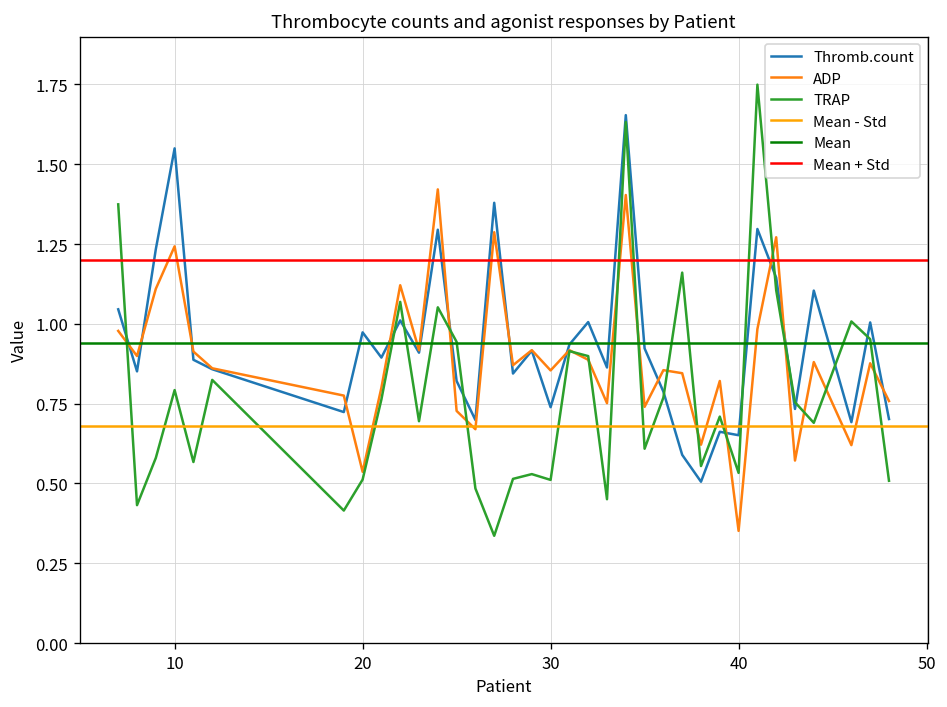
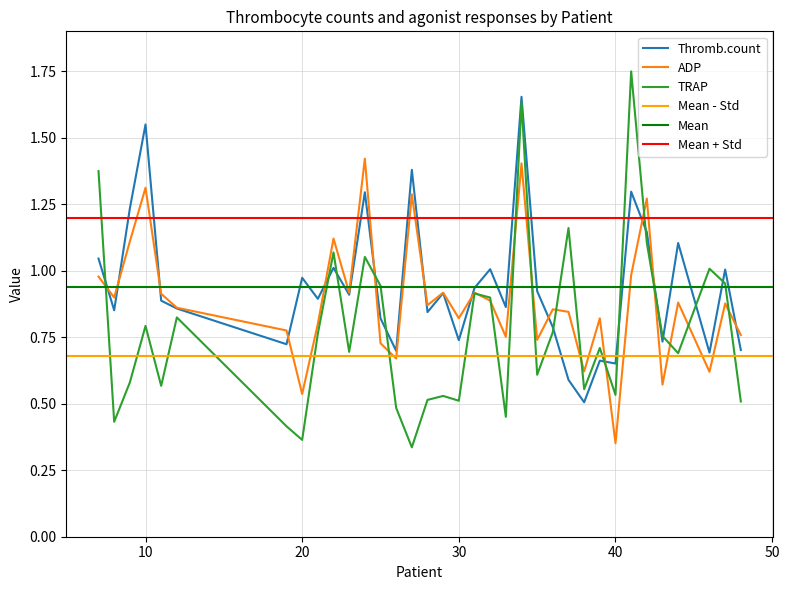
ADP, 10: 1.24 -> 1.31
TRAP, 20: 0.51 -> 0.36
ADP, 30: 0.85 -> 0.82
